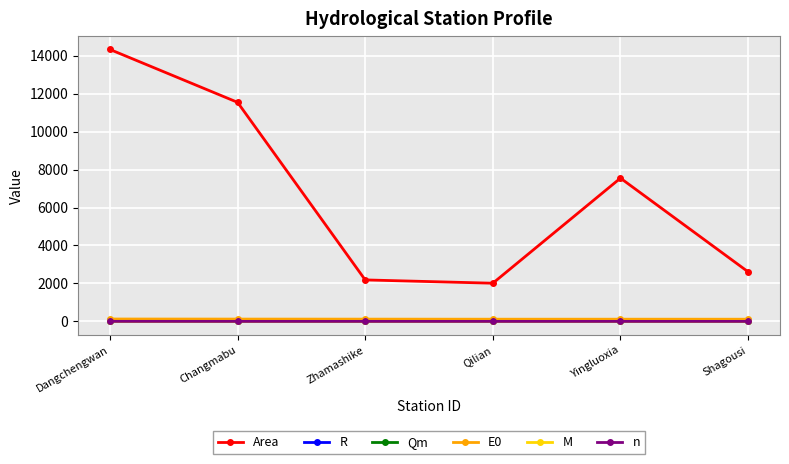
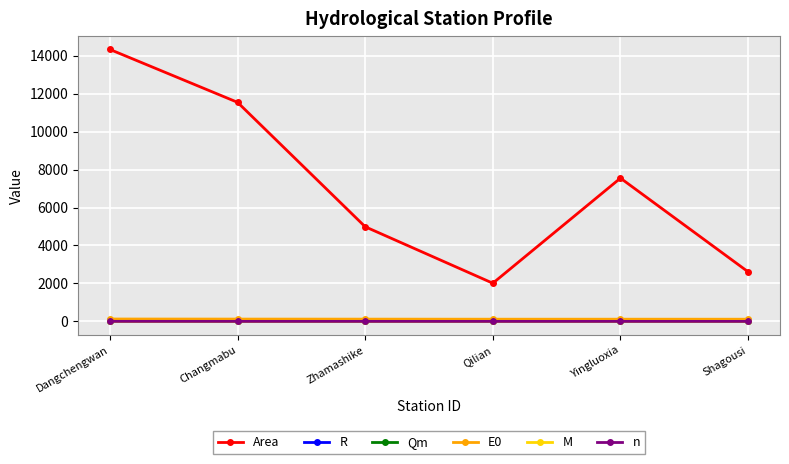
Area, Zhamashike: 2200 -> 5000
